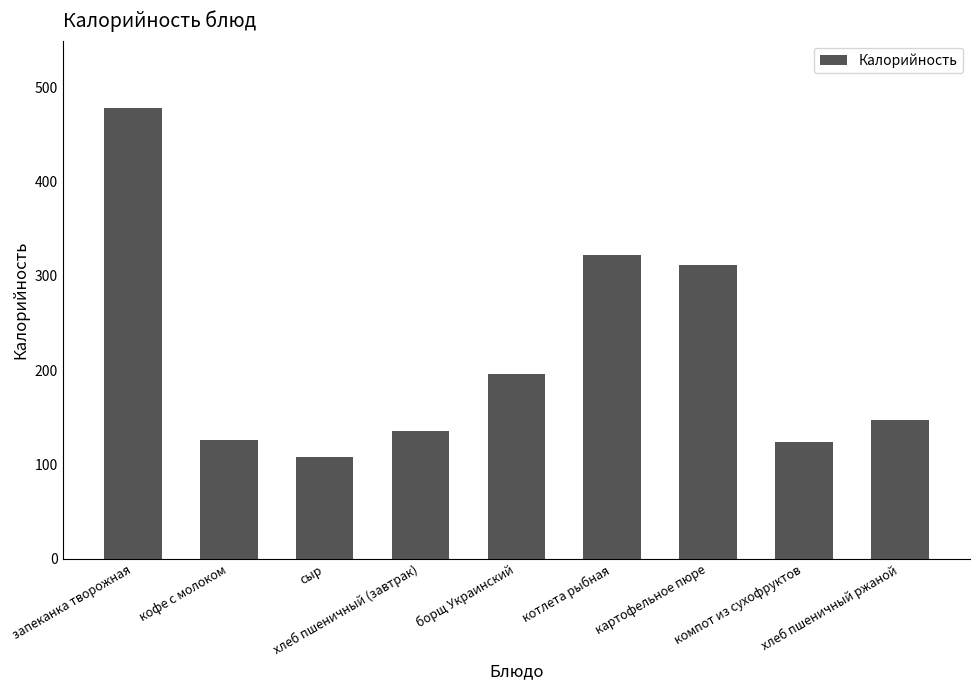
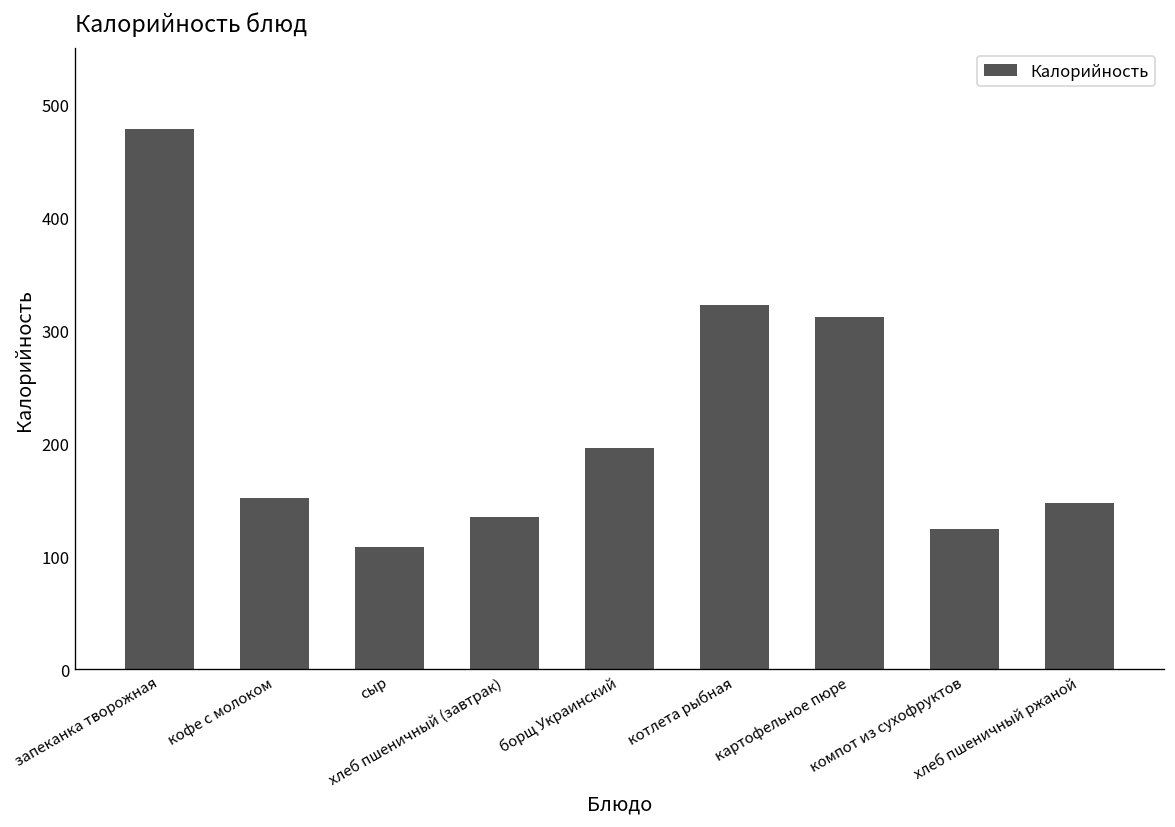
кофе с молоком: 130 -> 150
